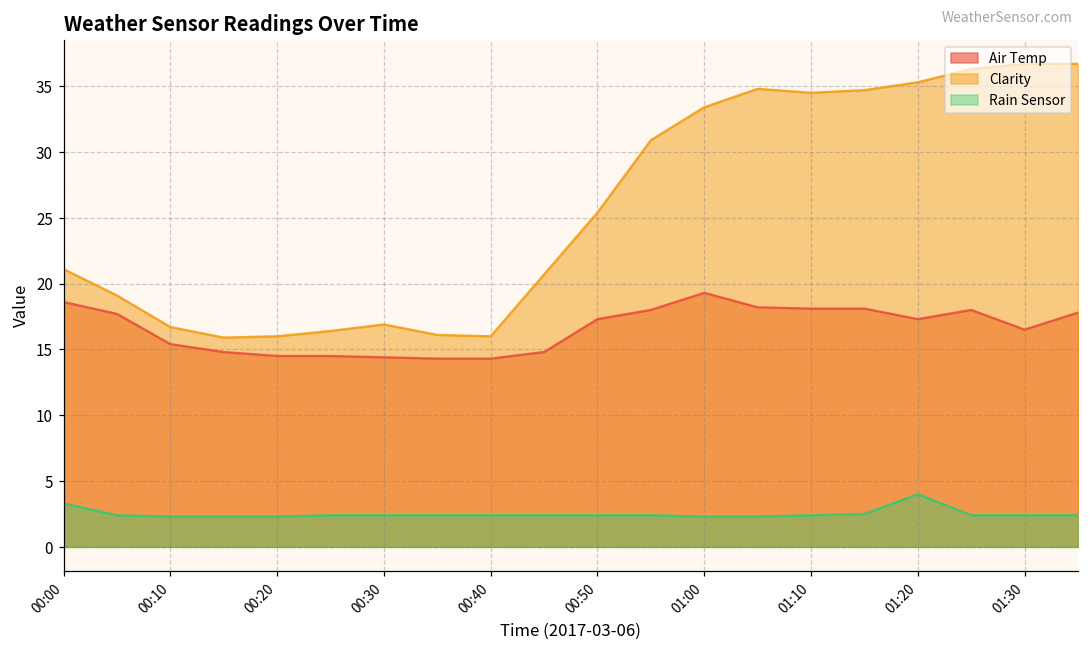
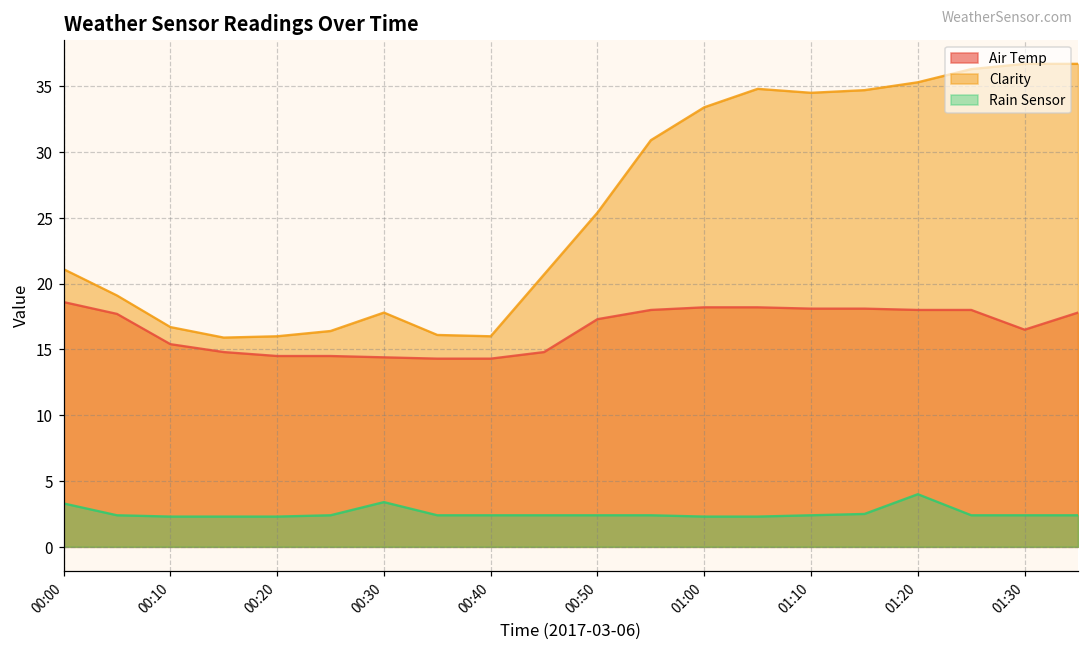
Clarity, 00:30: 16.9 -> 17.8
Rain Sensor, 00:30: 2.4 -> 3.4
Air Temp, 01:00: 19.3 -> 18.2
Air Temp, 01:20: 17.3 -> 18.0
